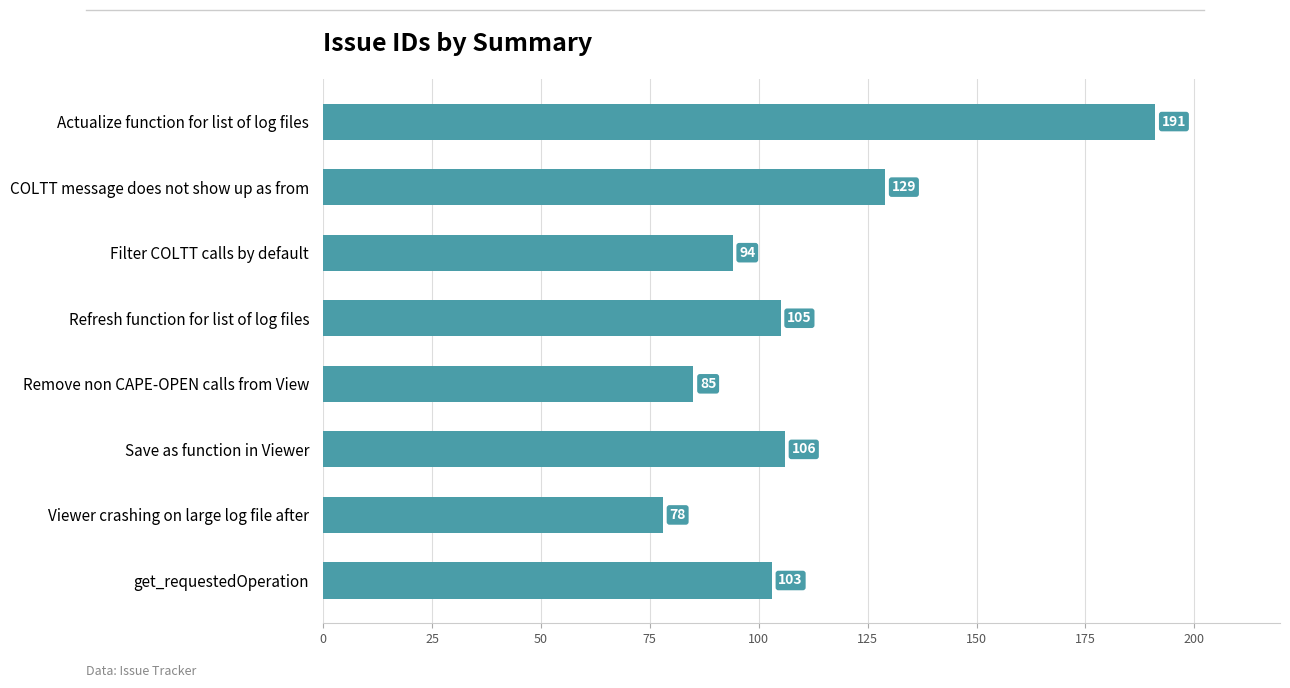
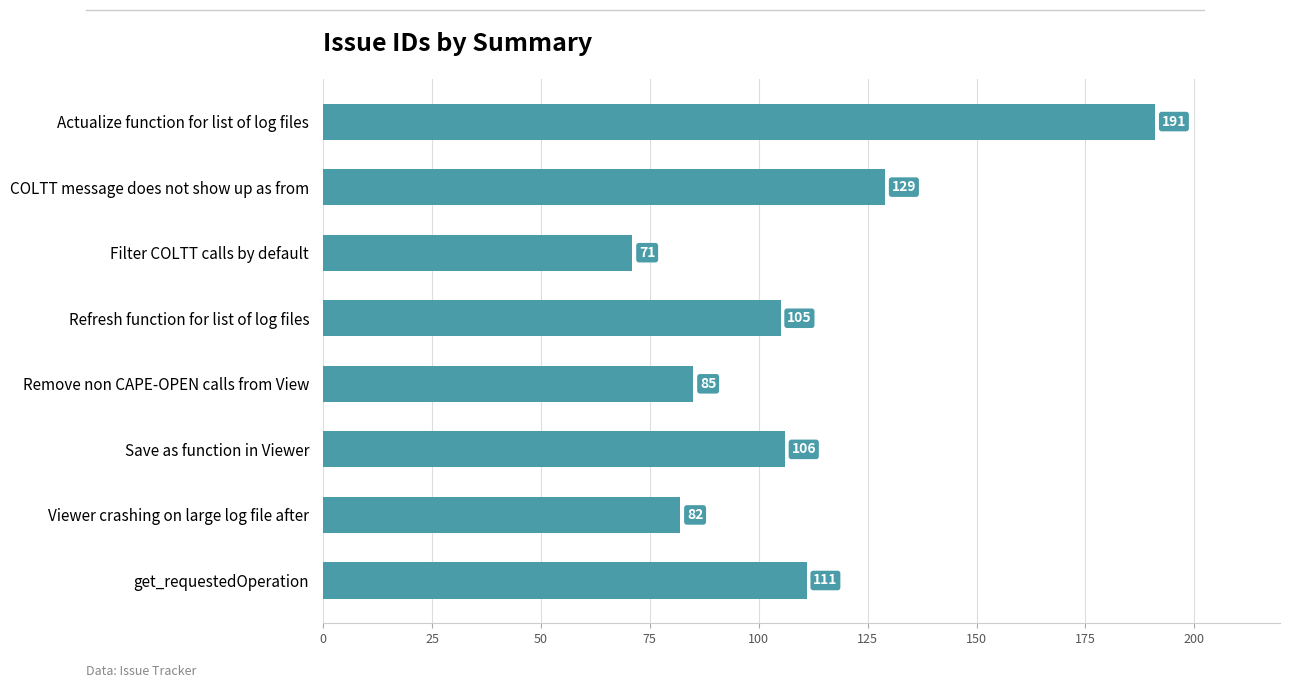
Filter COLTT calls by default: 94 -> 71
Viewer crashing on large log file after: 78 -> 82
get_requestedOperation: 103 -> 111
